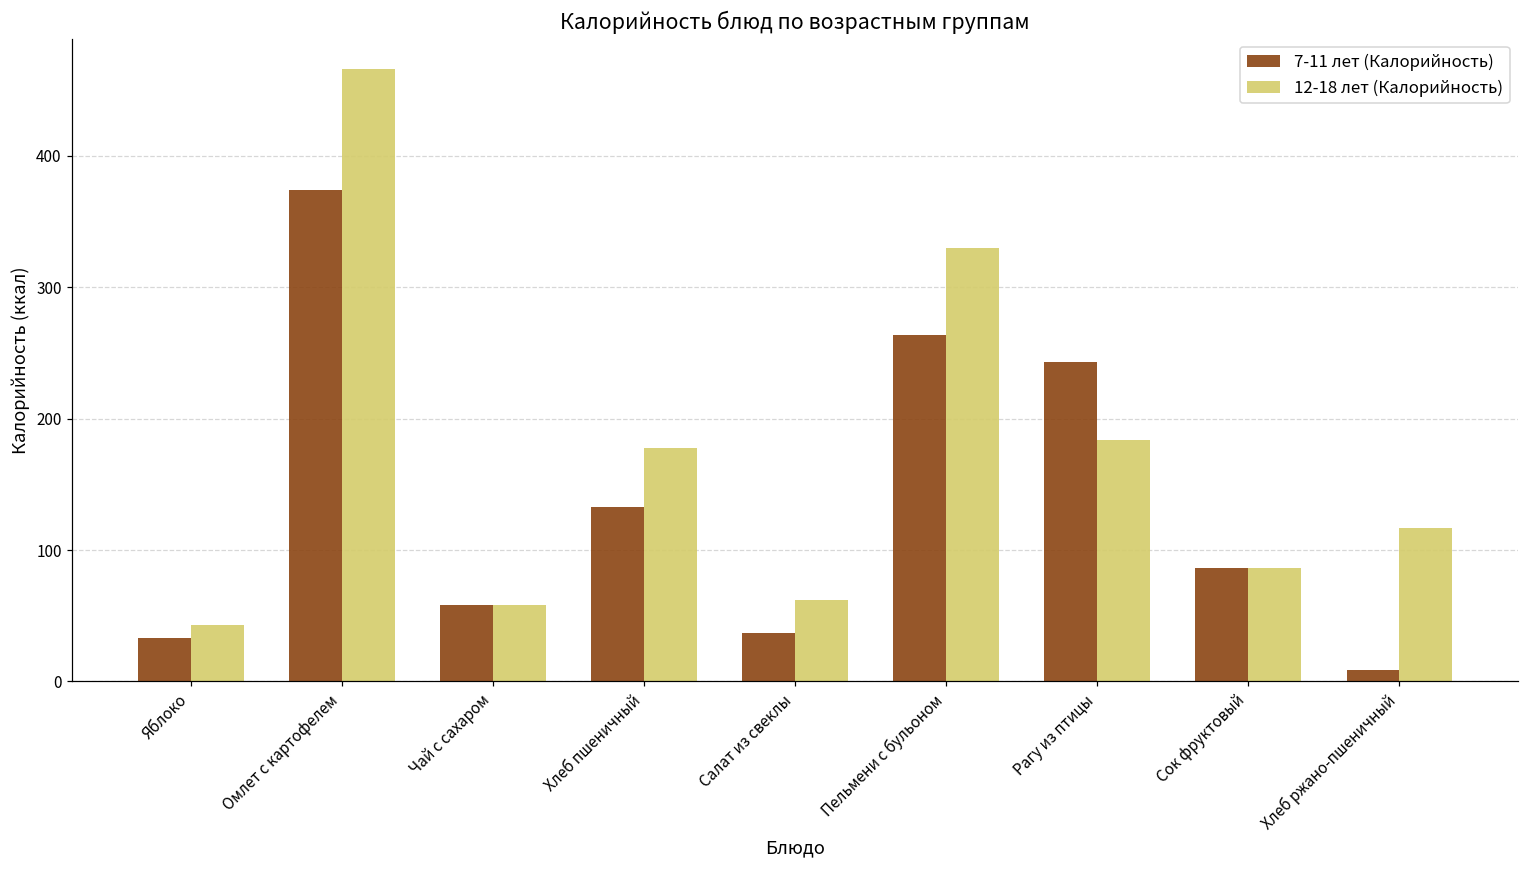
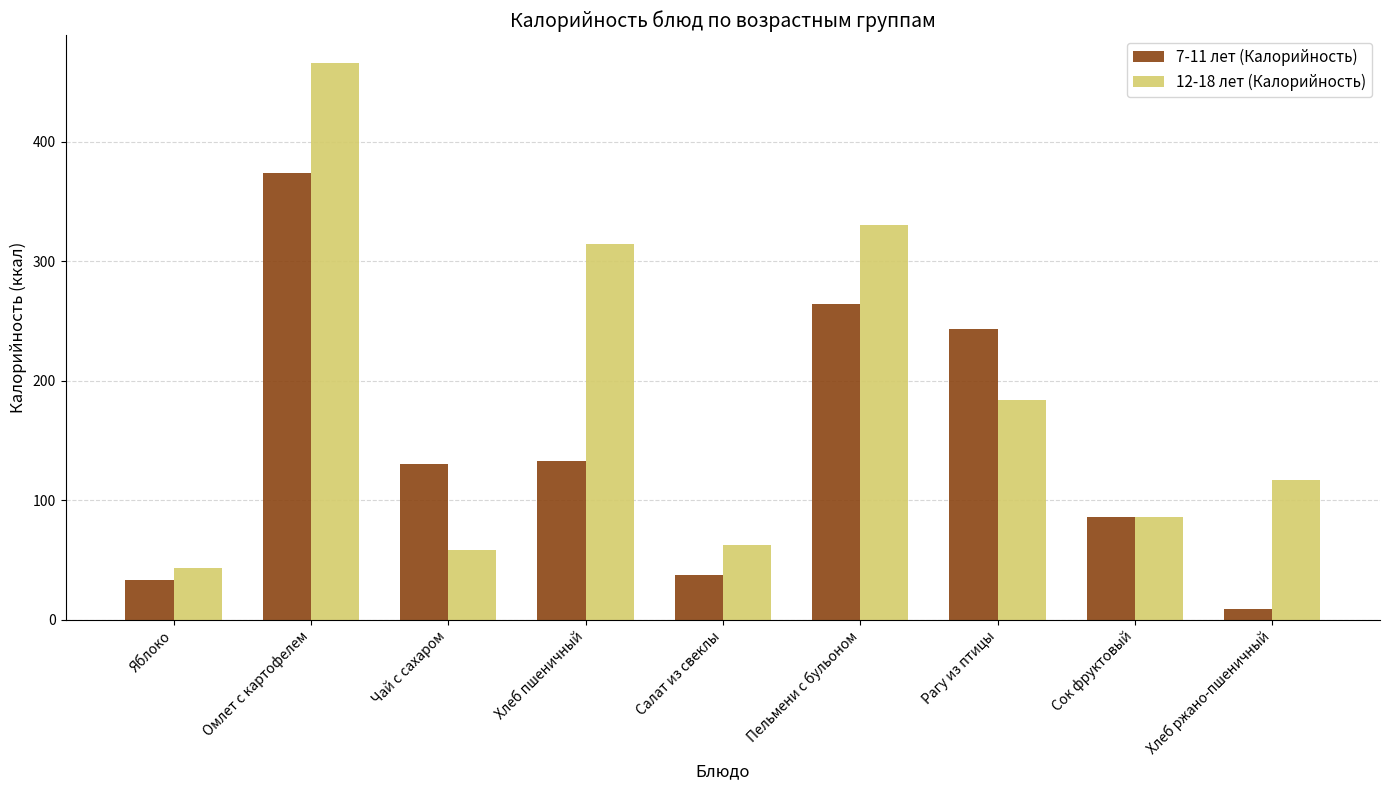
7-11 лет (Калорийность), Чай с сахаром: 58 -> 130
12-18 лет (Калорийность), Хлеб пшеничный: 178 -> 314
